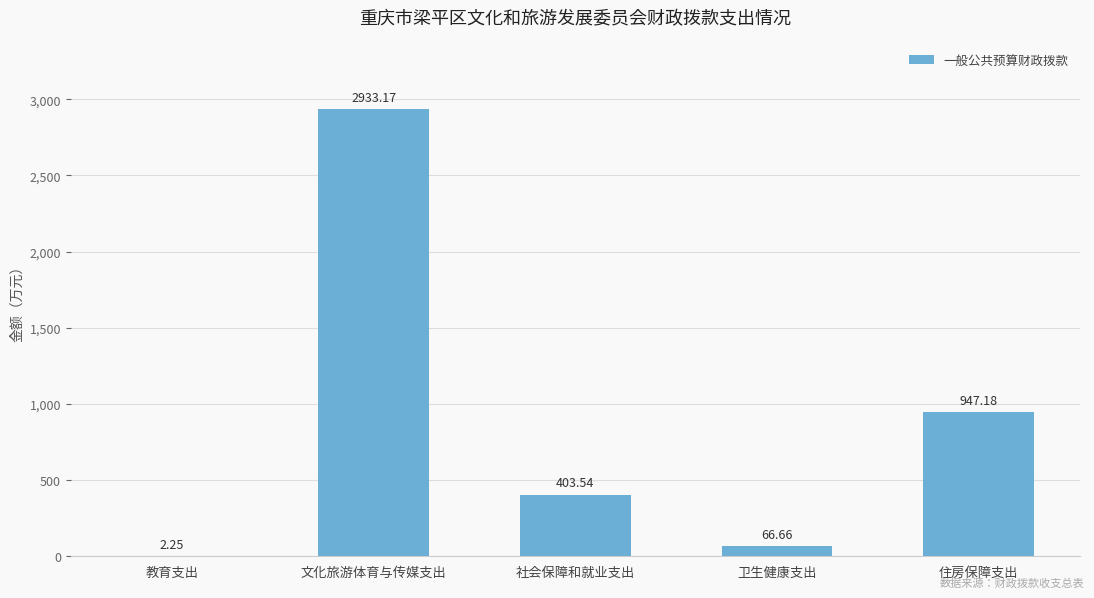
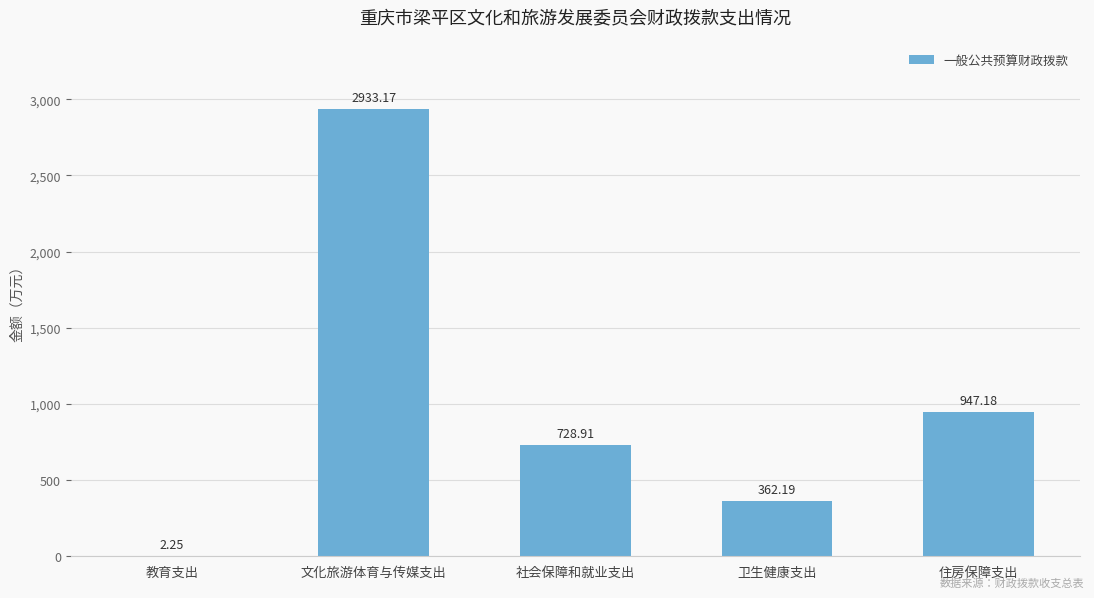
社会保障和就业支出: 403.54 -> 728.91
卫生健康支出: 66.66 -> 362.19
